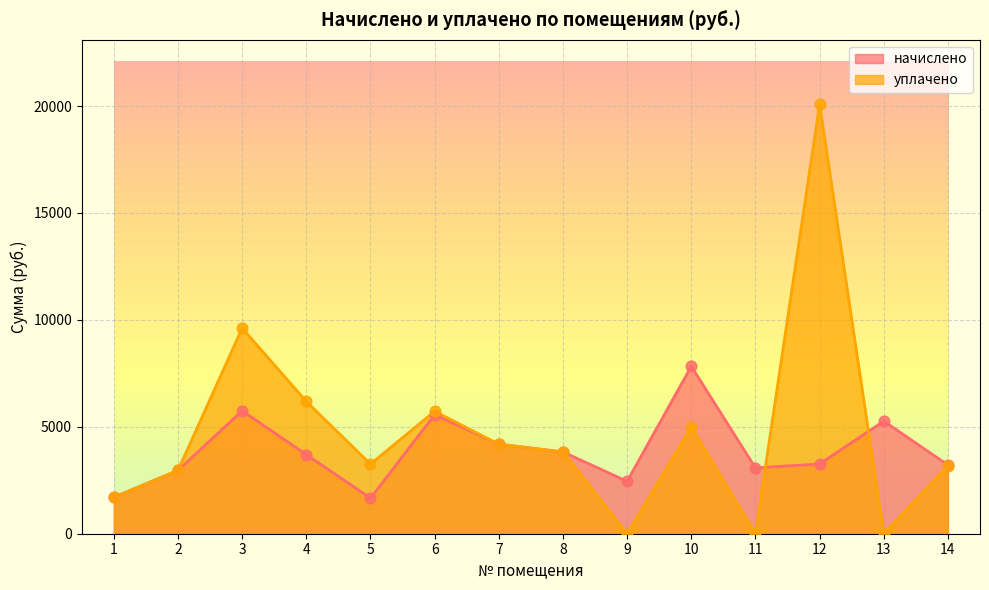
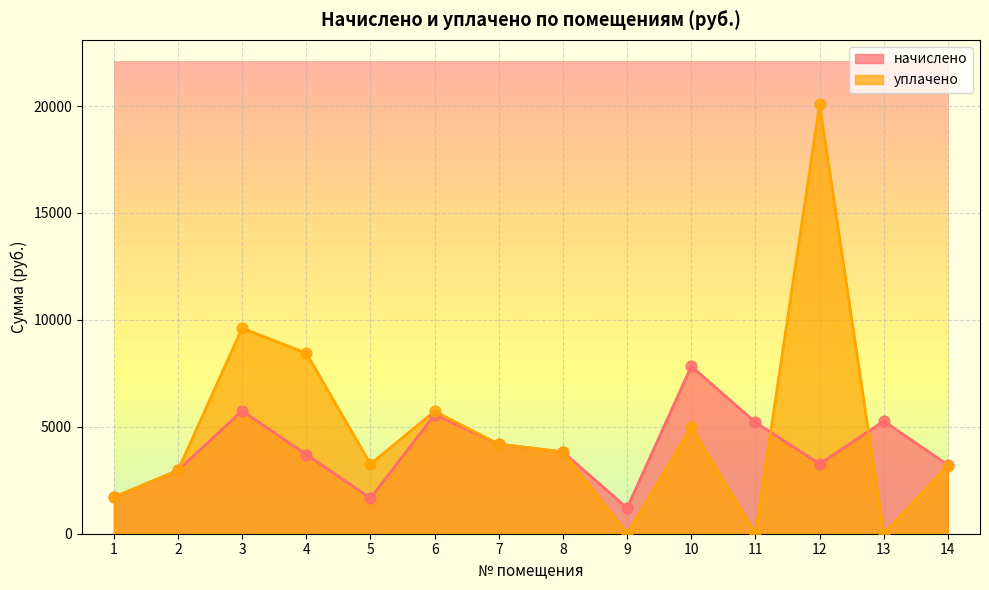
уплачено, 4: 6200 -> 8400
начислено, 9: 2500 -> 1200
начислено, 11: 3100 -> 5200
